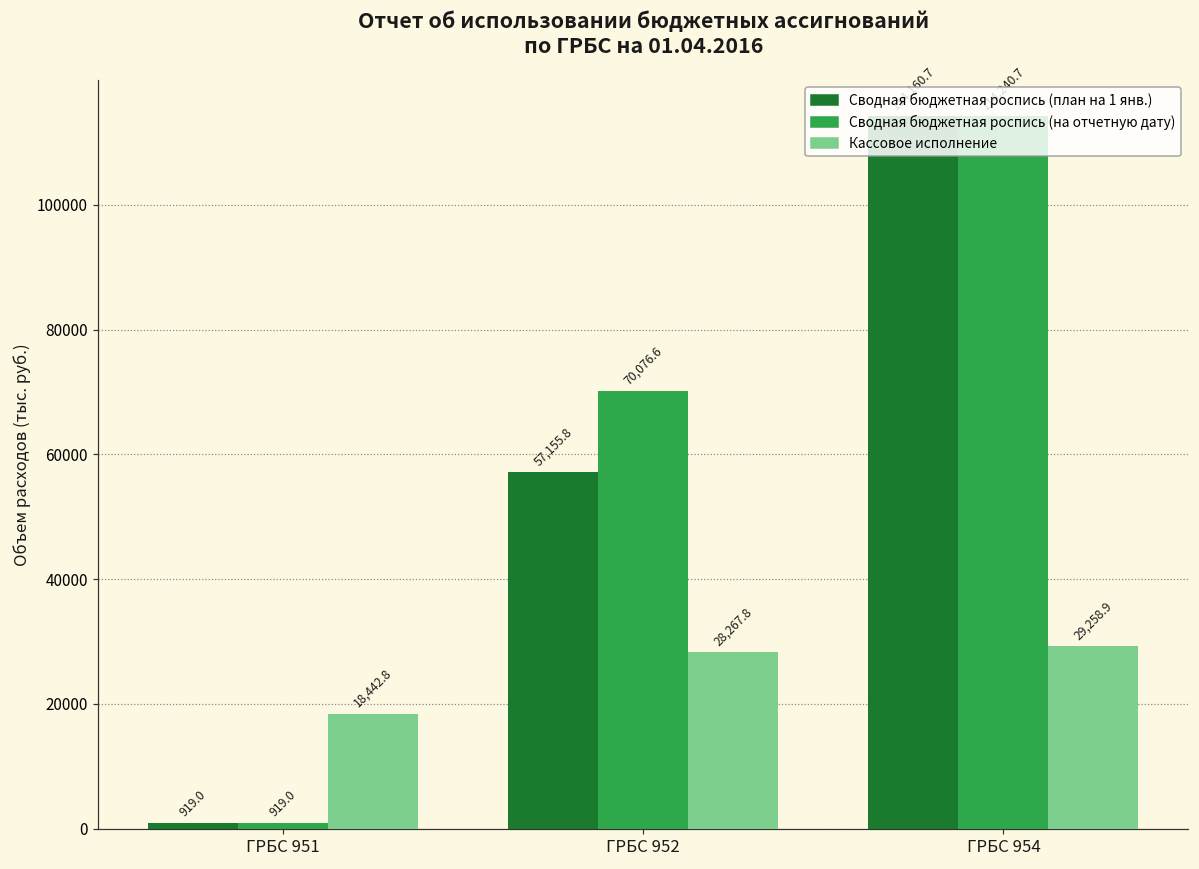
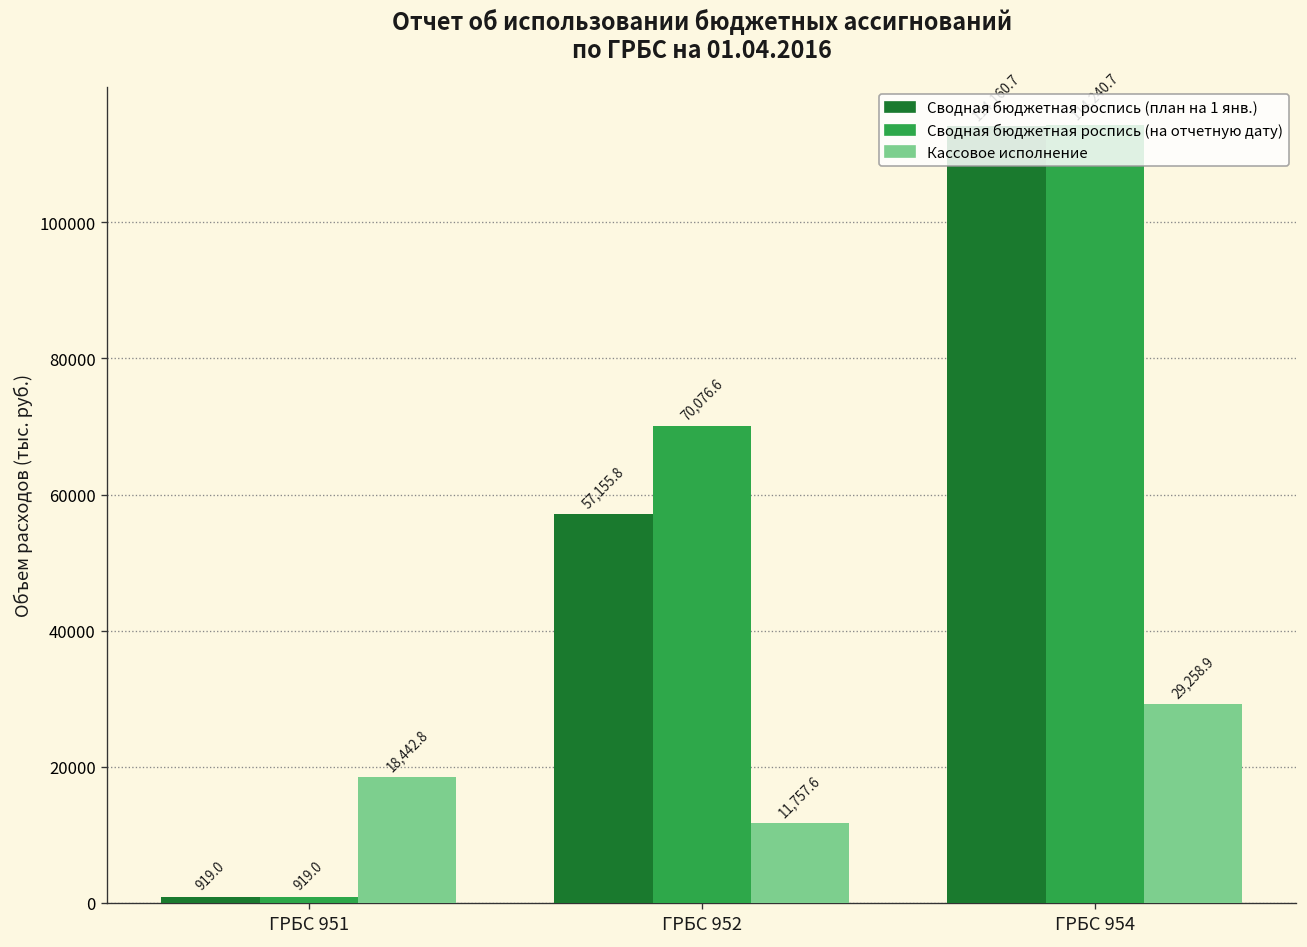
Кассовое исполнение, ГРБС 952: 28,267.8 -> 11,757.6
